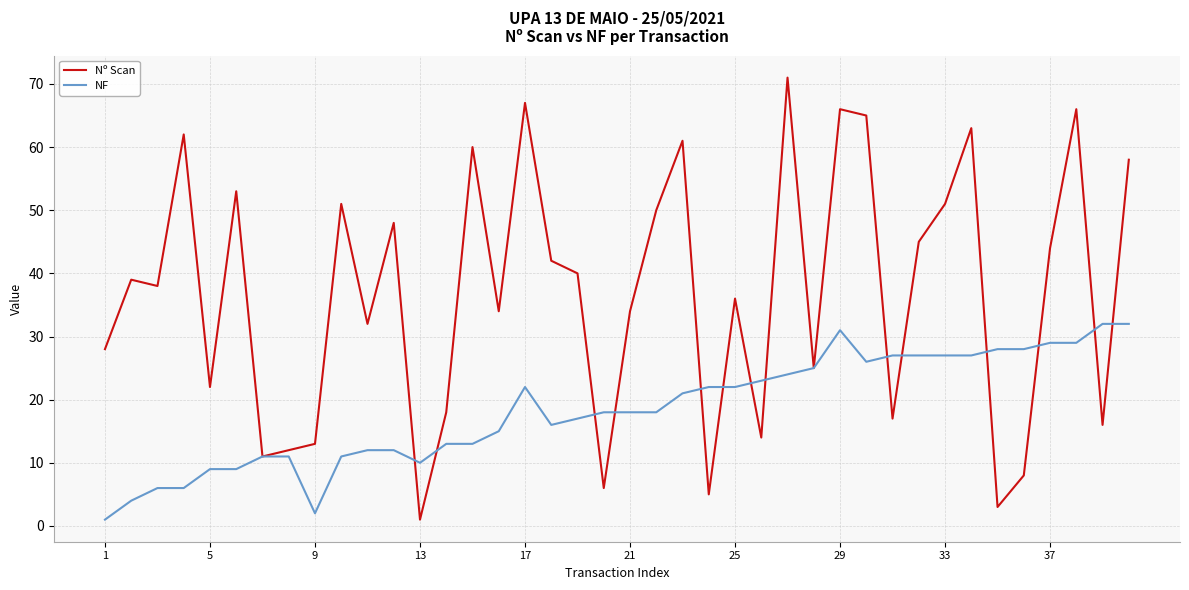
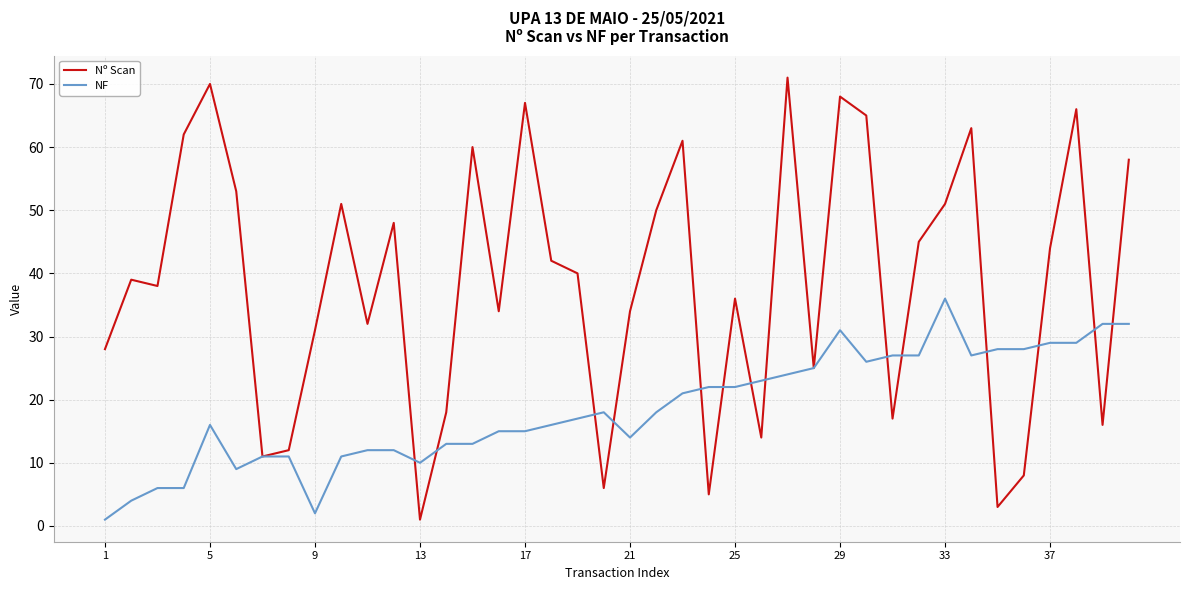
Nº Scan, 5: 22 -> 70
NF, 5: 9 -> 16
Nº Scan, 9: 13 -> 31
NF, 17: 22 -> 15
NF, 21: 18 -> 14
Nº Scan, 29: 66 -> 68
NF, 33: 27 -> 36
